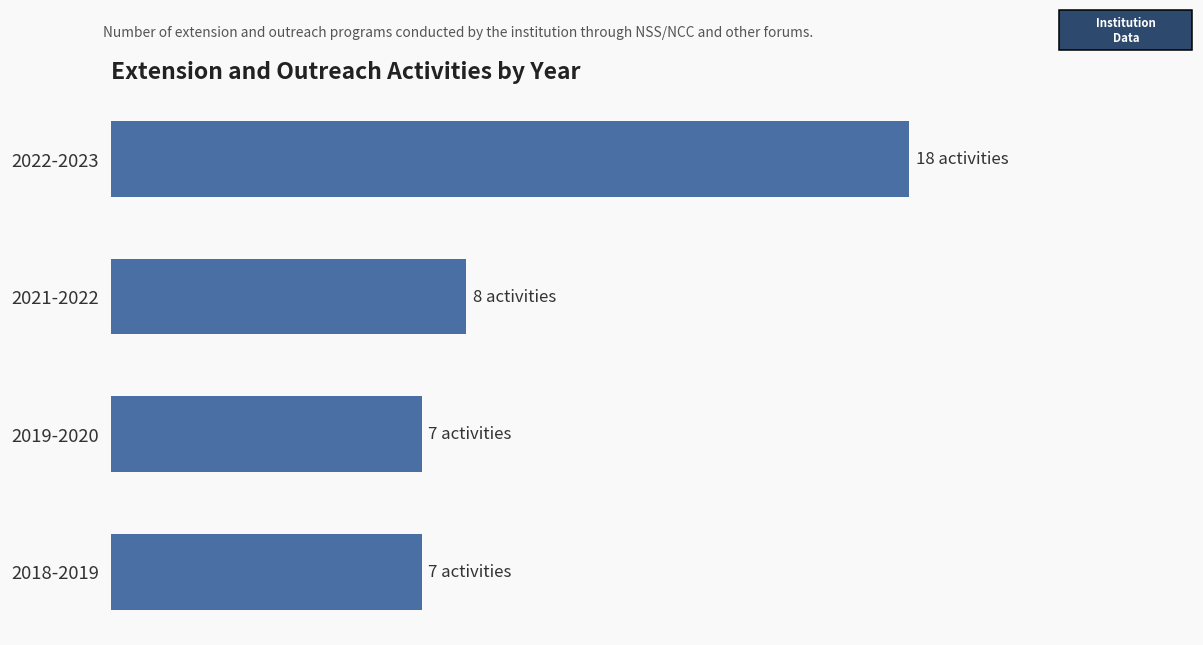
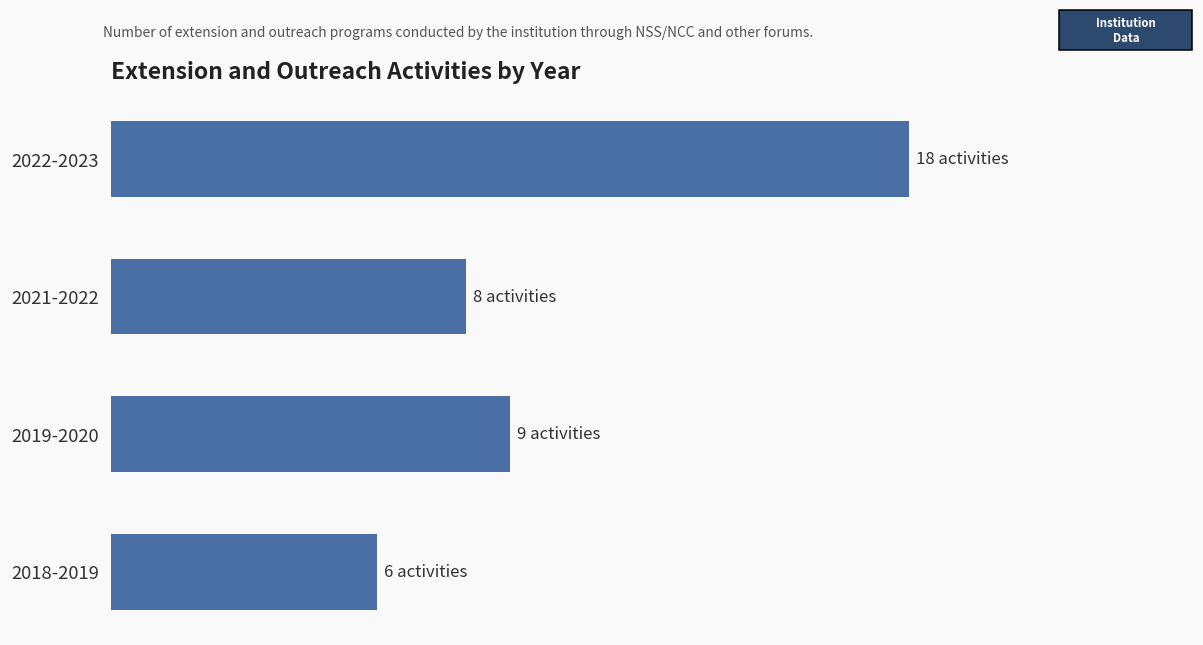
2019-2020: 7 -> 9
2018-2019: 7 -> 6
